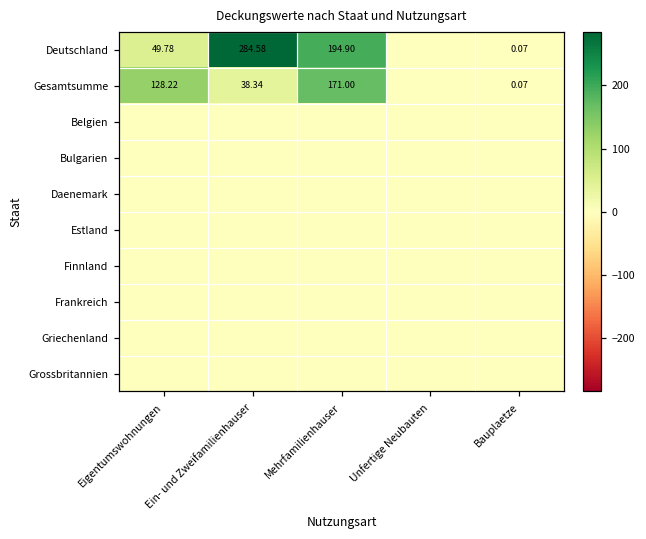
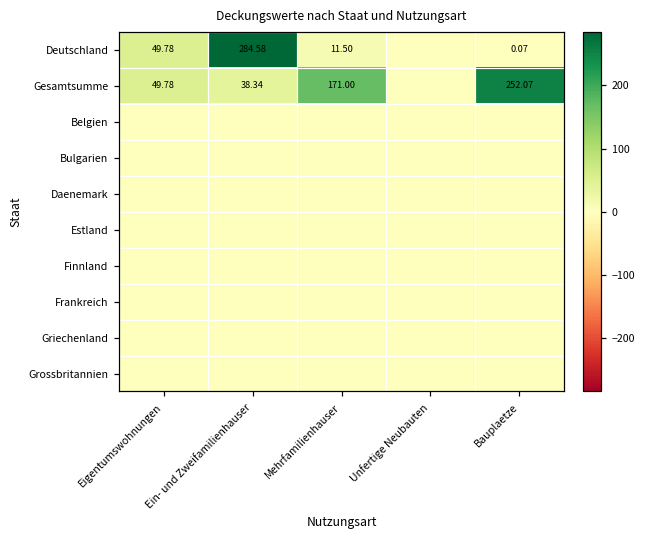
Deutschland, Mehrfamilienhauser: 194.90 -> 11.50
Gesamtsumme, Eigentumswohnungen: 128.22 -> 49.78
Gesamtsumme, Bauplaetze: 0.07 -> 252.07
